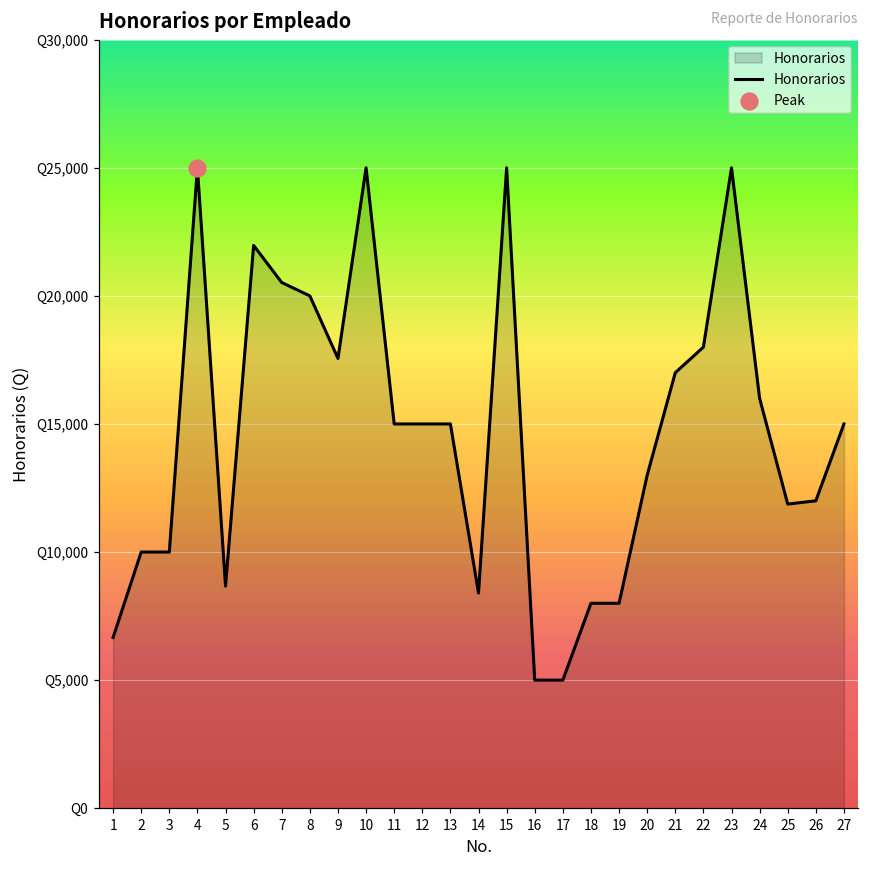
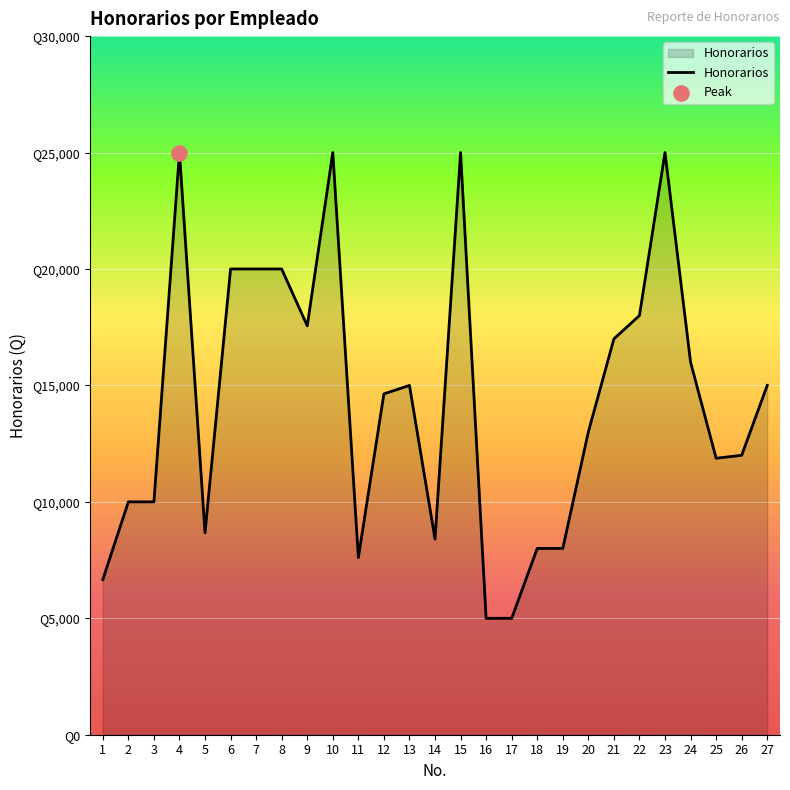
Honorarios, 6: Q22,000 -> Q20,000
Honorarios, 7: Q20,500 -> Q20,000
Honorarios, 11: Q15,000 -> Q7,600
Honorarios, 12: Q15,000 -> Q14,600
